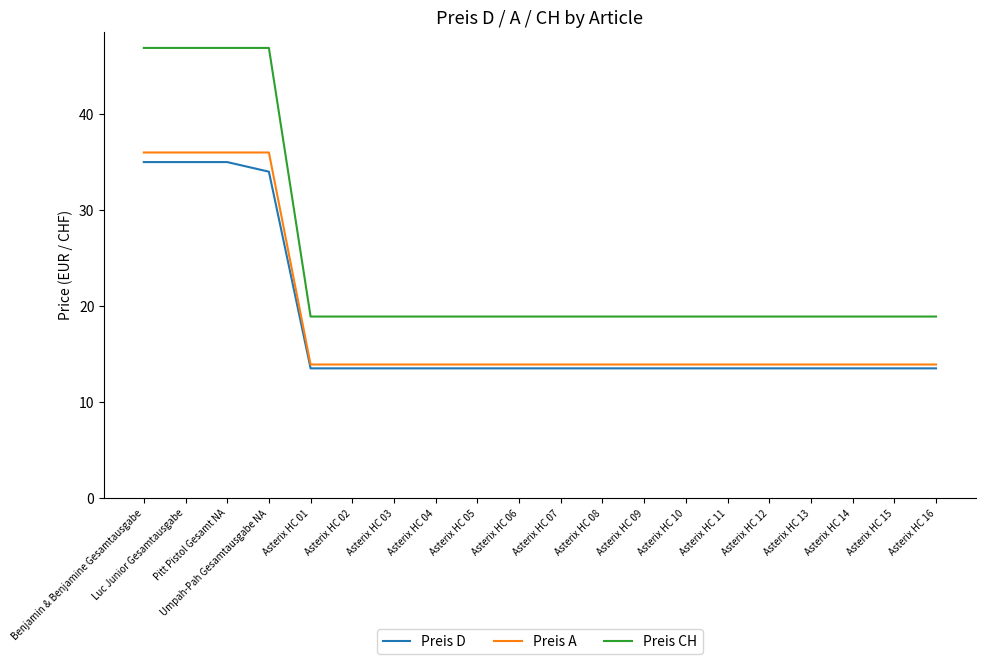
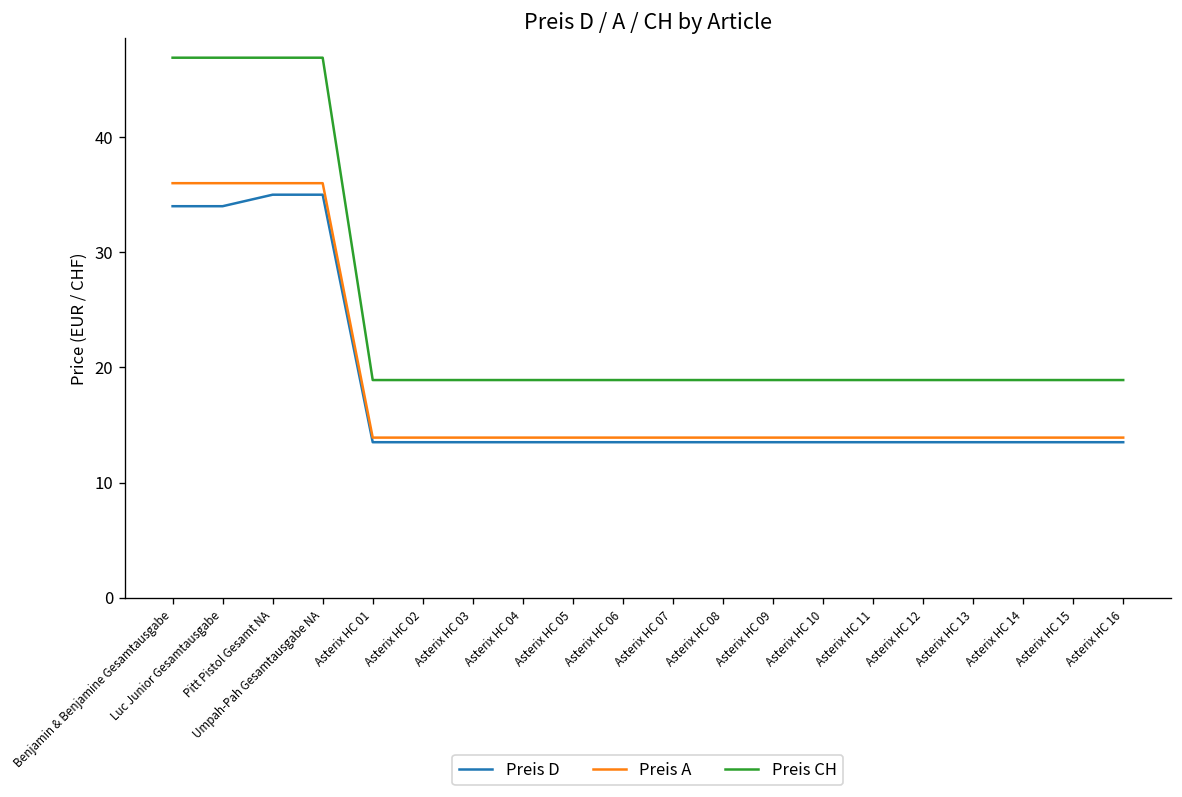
Preis D, Benjamin & Benjamine Gesamtausgabe: 35 -> 34
Preis D, Luc Junior Gesamtausgabe: 35 -> 34
Preis D, Umpah-Pah Gesamtausgabe NA: 34 -> 35
